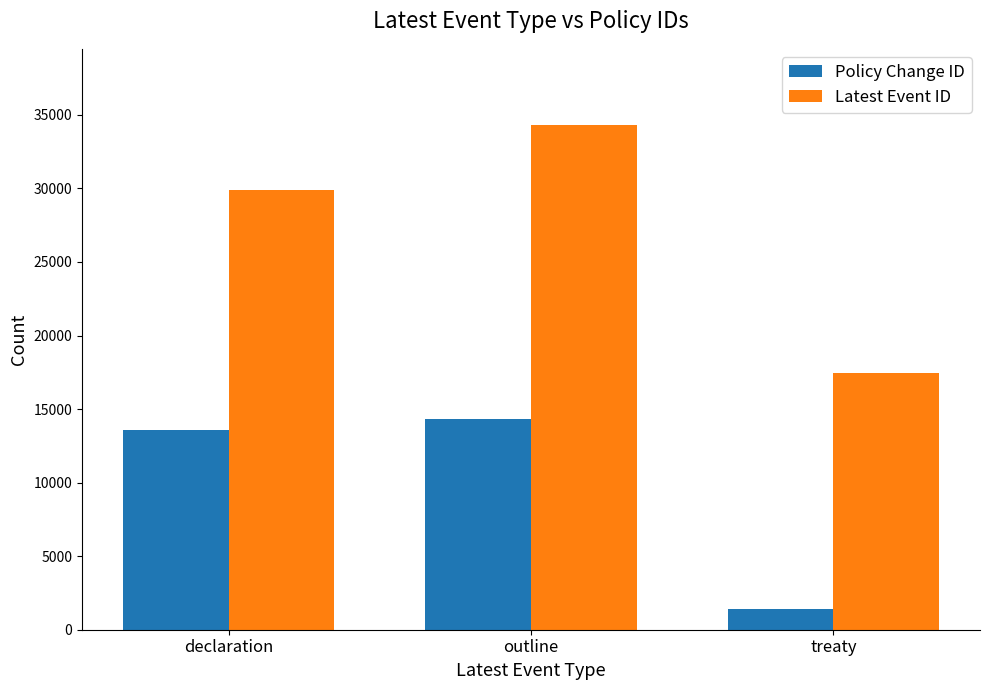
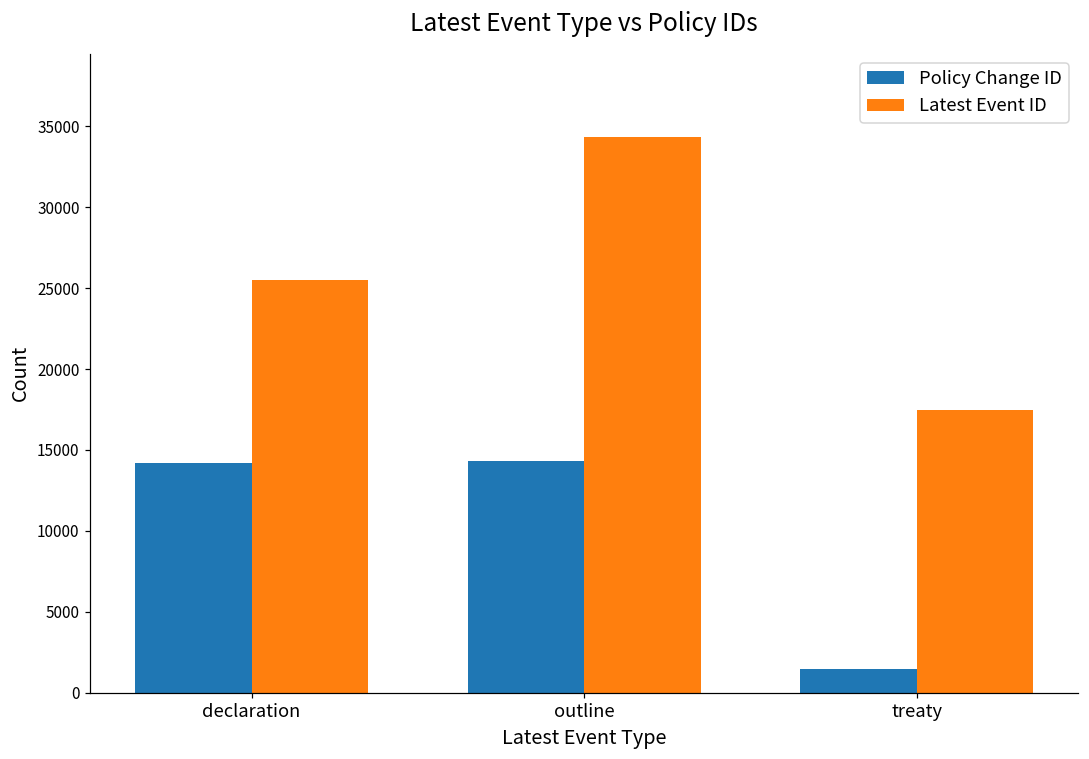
Policy Change ID, declaration: 13600 -> 14200
Latest Event ID, declaration: 29900 -> 25500
